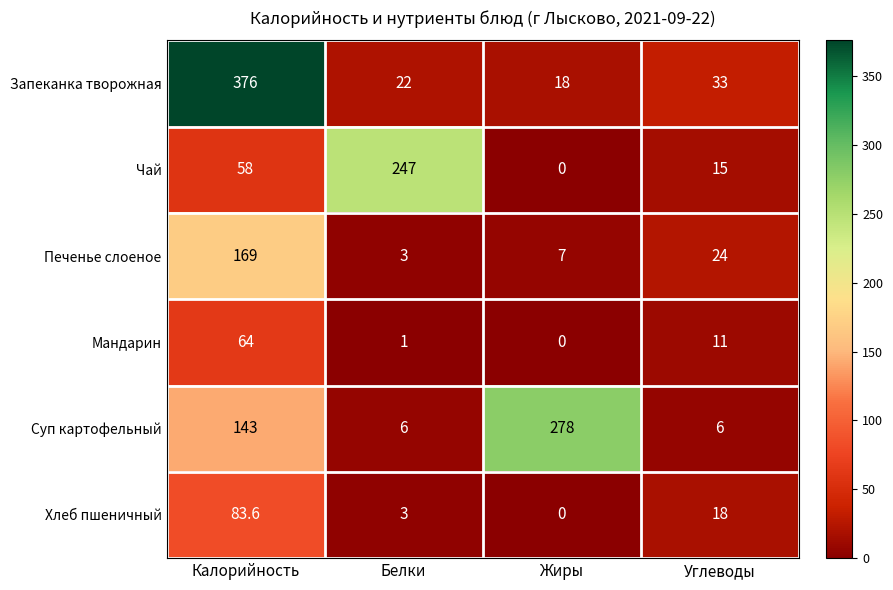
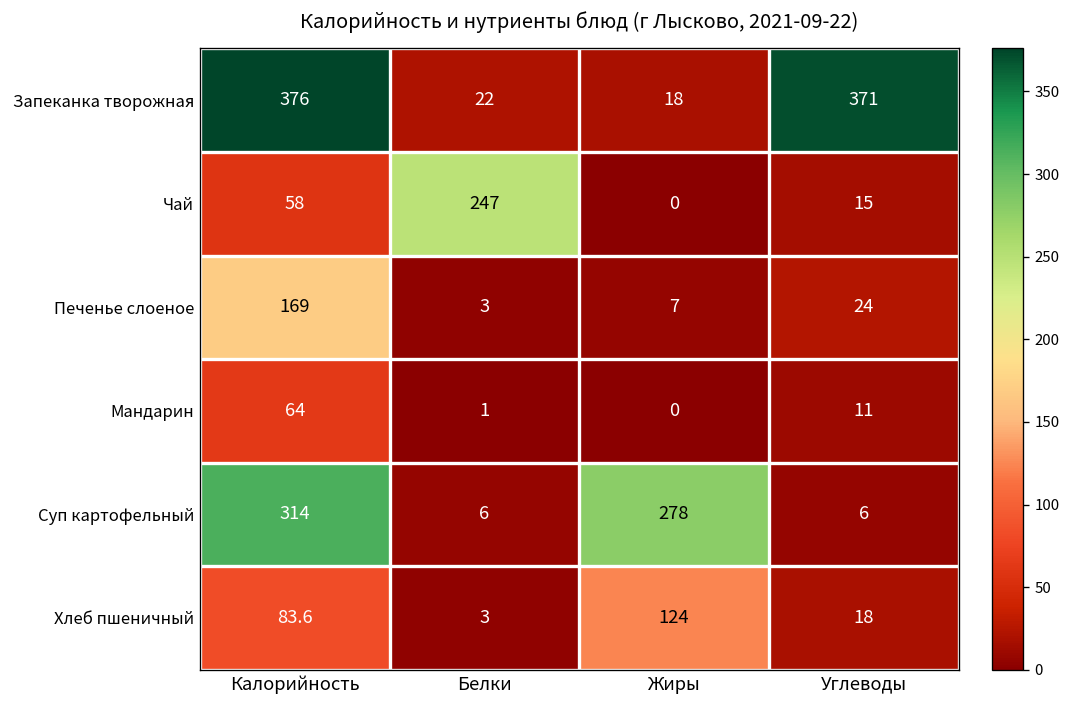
Запеканка творожная, Углеводы: 33 -> 371
Суп картофельный, Калорийность: 143 -> 314
Хлеб пшеничный, Жиры: 0 -> 124
